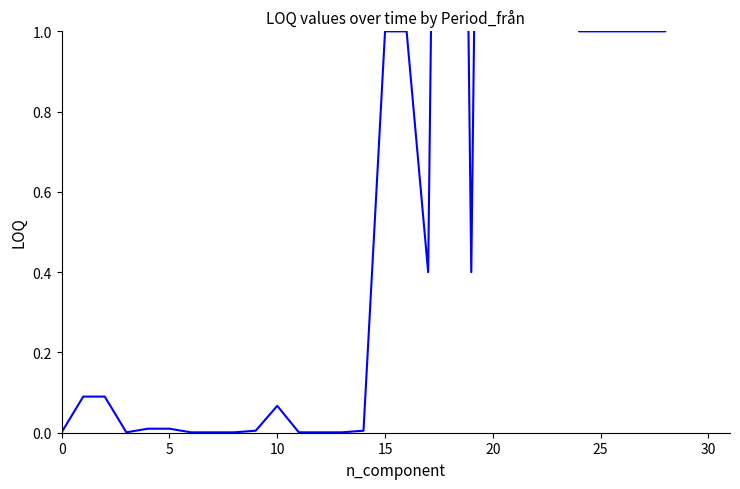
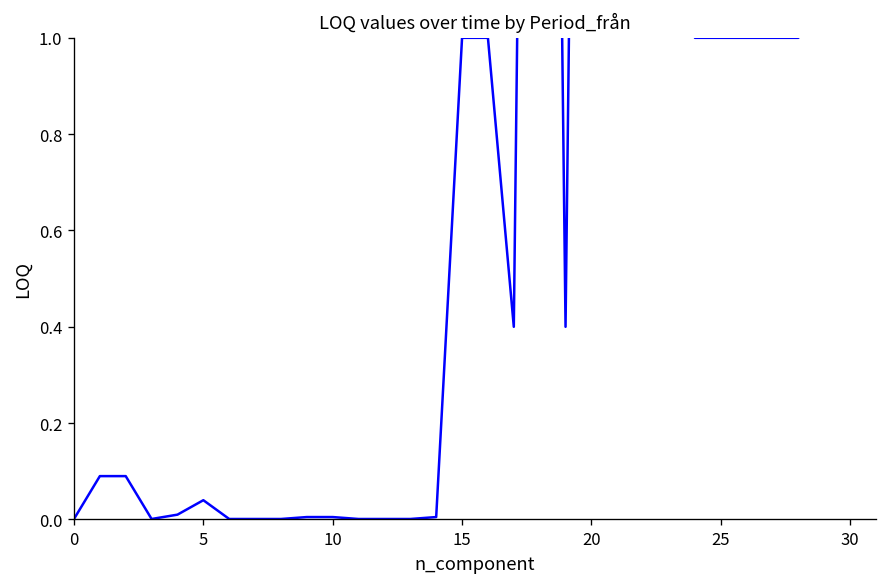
5: 0.01 -> 0.04
10: 0.07 -> 0.01
